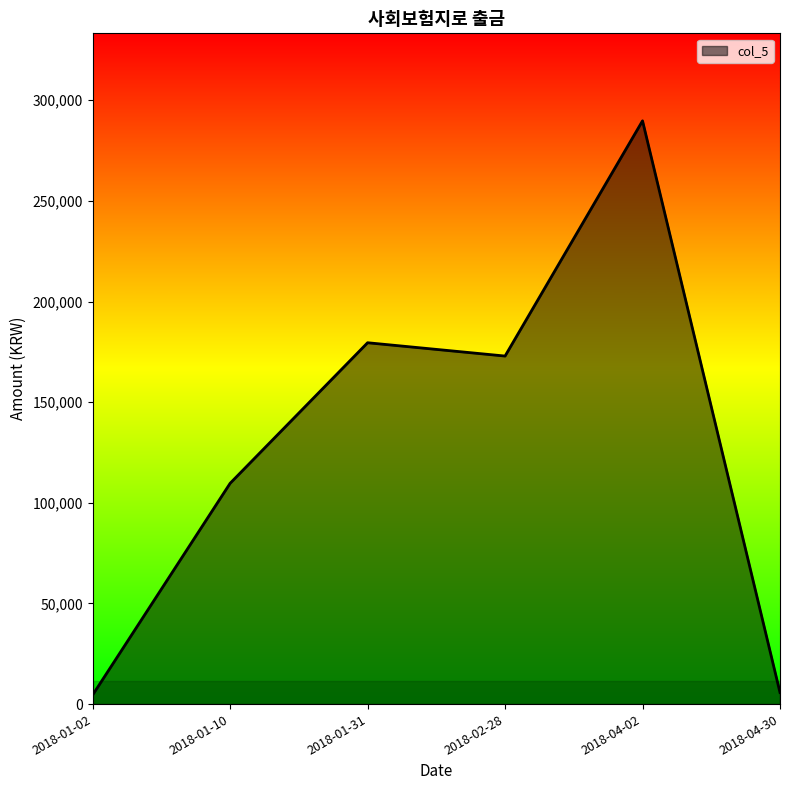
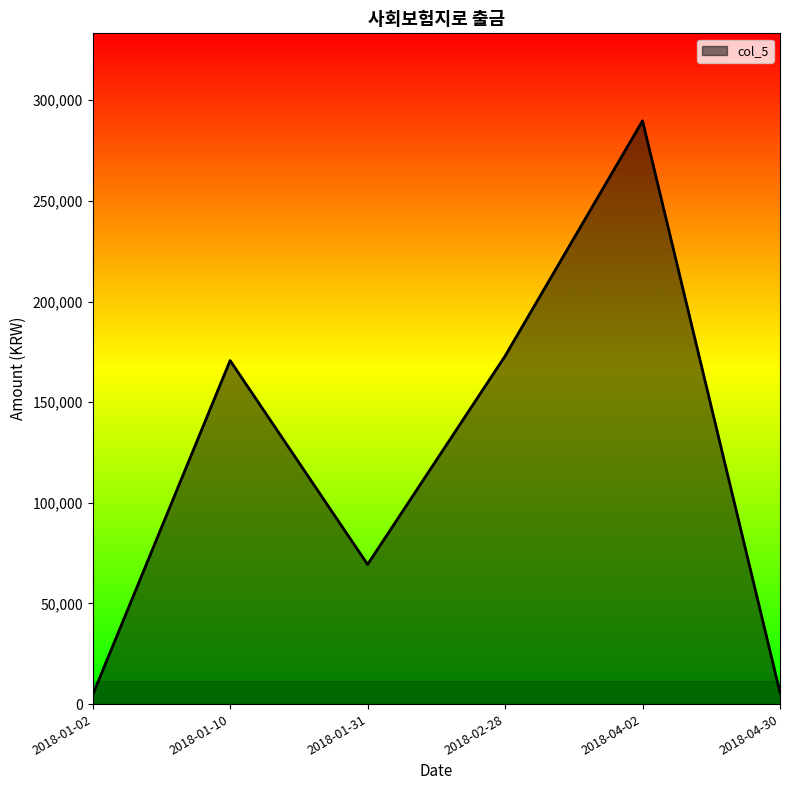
2018-01-10: 110,000 -> 171,000
2018-01-31: 180,000 -> 69,000
